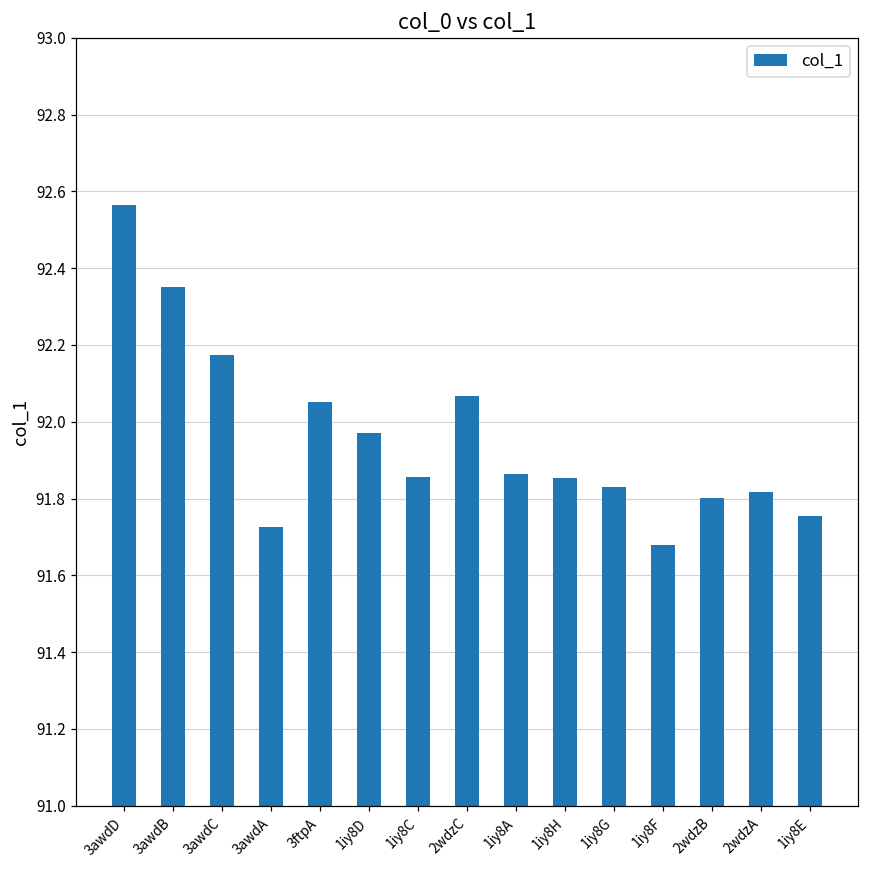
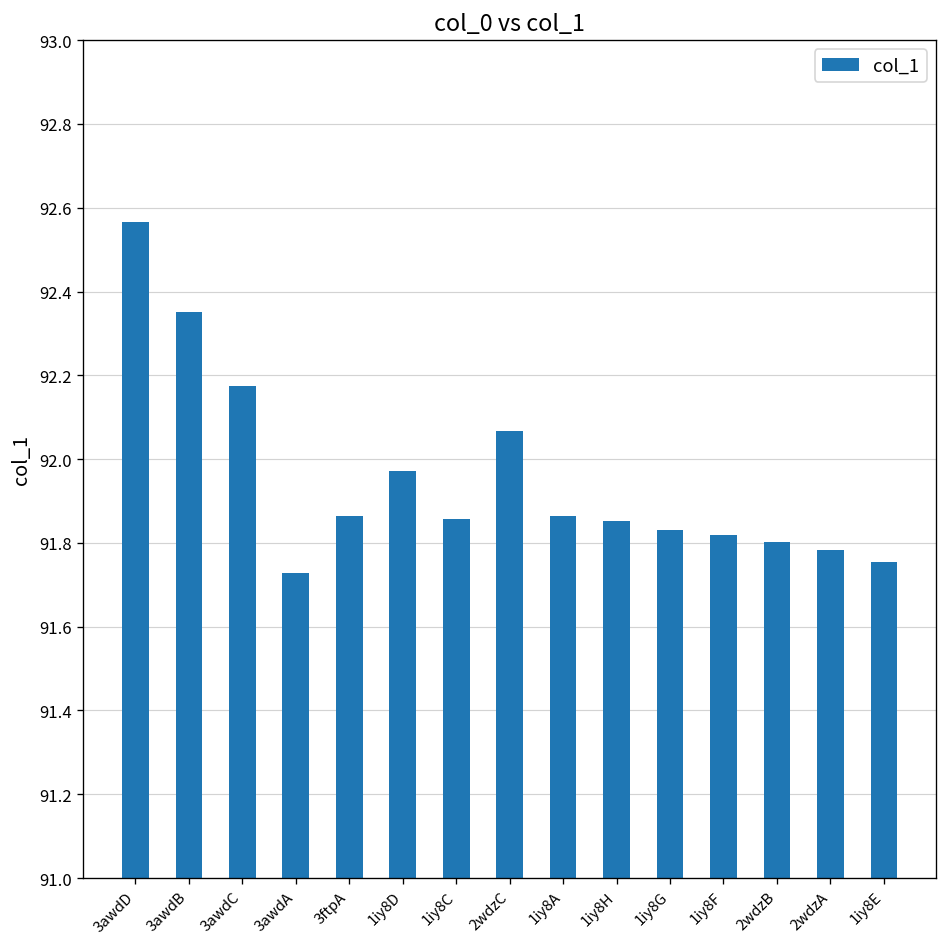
3ftpA: 92.05 -> 91.86
1iy8F: 91.68 -> 91.82
2wdzA: 91.82 -> 91.78
